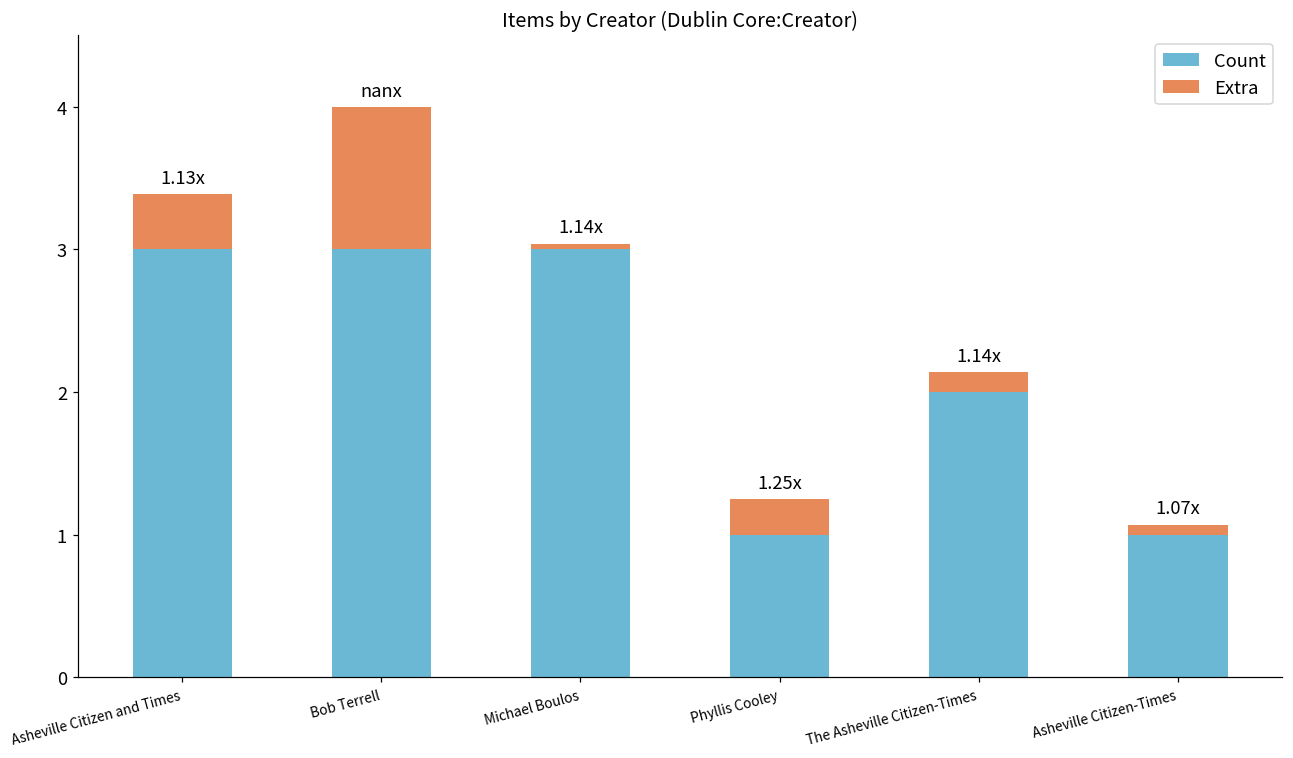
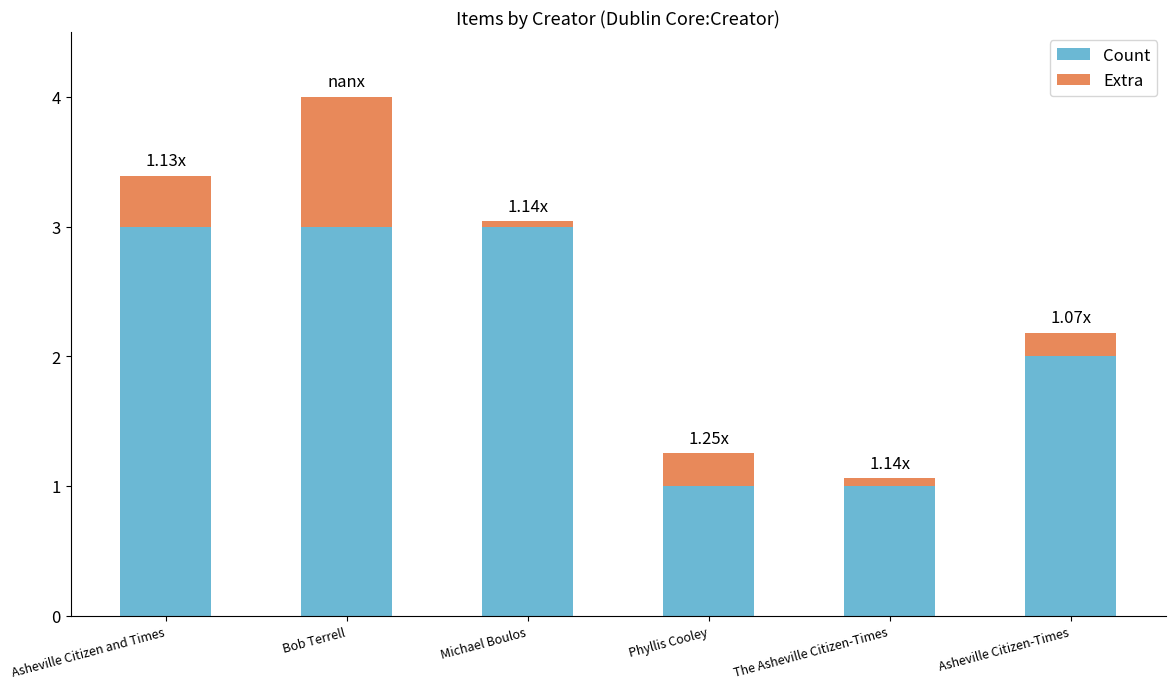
Count, The Asheville Citizen-Times: 2 -> 1
Extra, The Asheville Citizen-Times: 0.14 -> 0.06
Count, Asheville Citizen-Times: 1 -> 2
Extra, Asheville Citizen-Times: 0.07 -> 0.18
